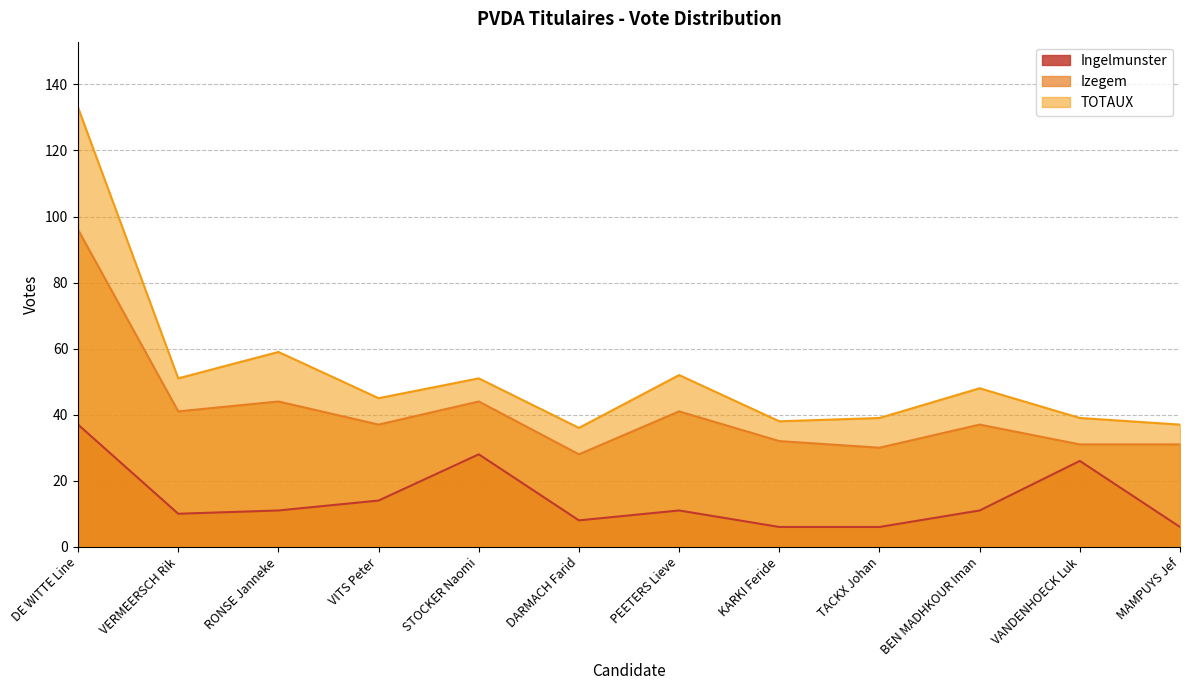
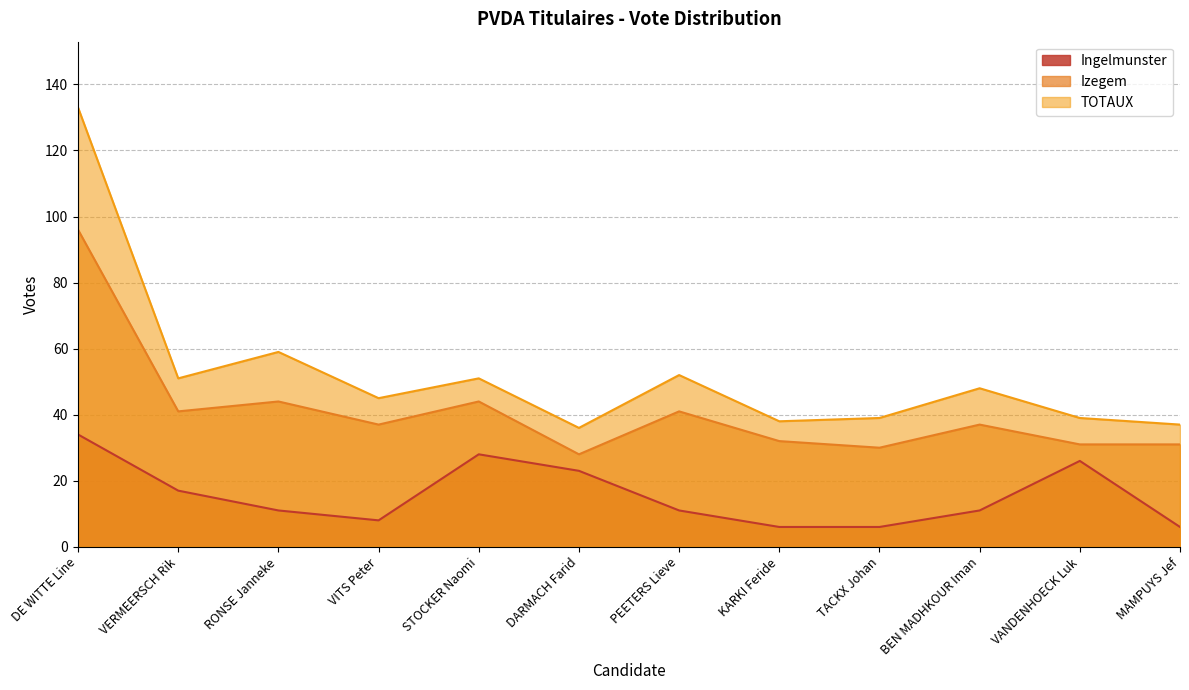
Ingelmunster, DE WITTE Line: 37 -> 34
Ingelmunster, VERMEERSCH Rik: 10 -> 17
Ingelmunster, VITS Peter: 14 -> 8
Ingelmunster, DARMACH Farid: 8 -> 23
